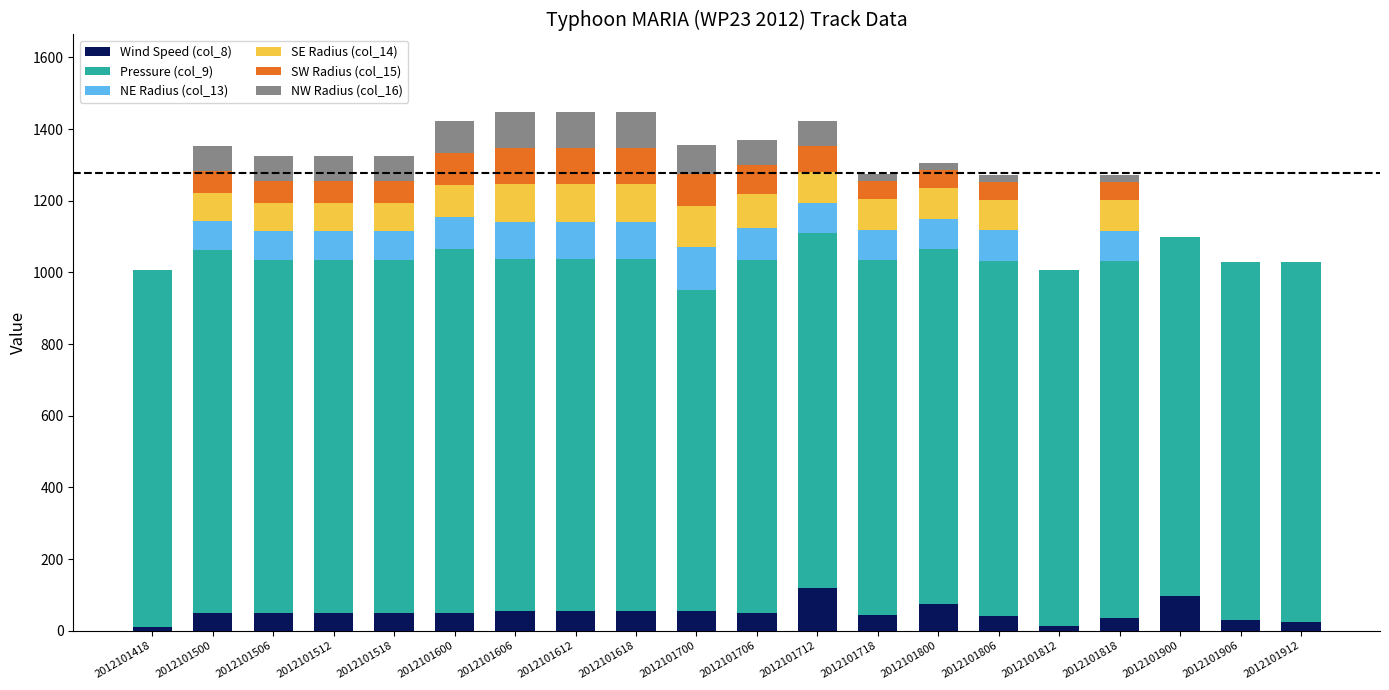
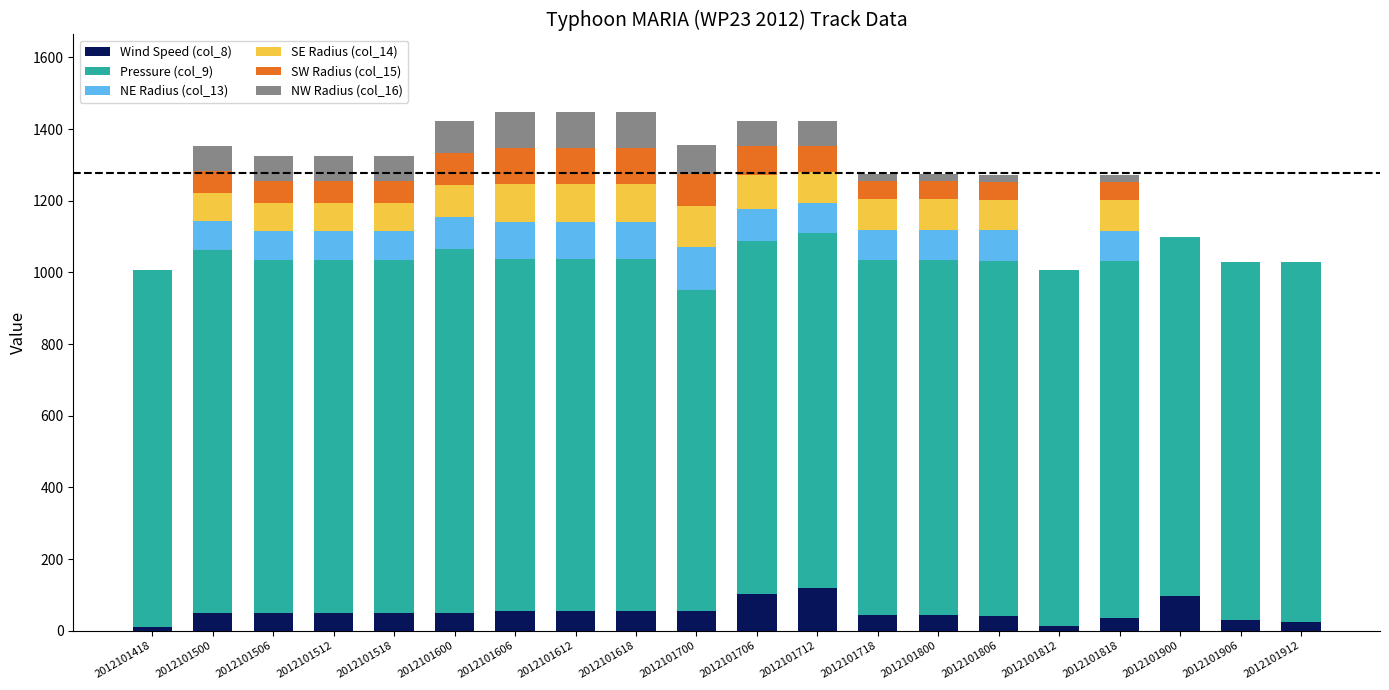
Wind Speed (col_8), 2012101706: 50 -> 100
Wind Speed (col_8), 2012101800: 80 -> 50
